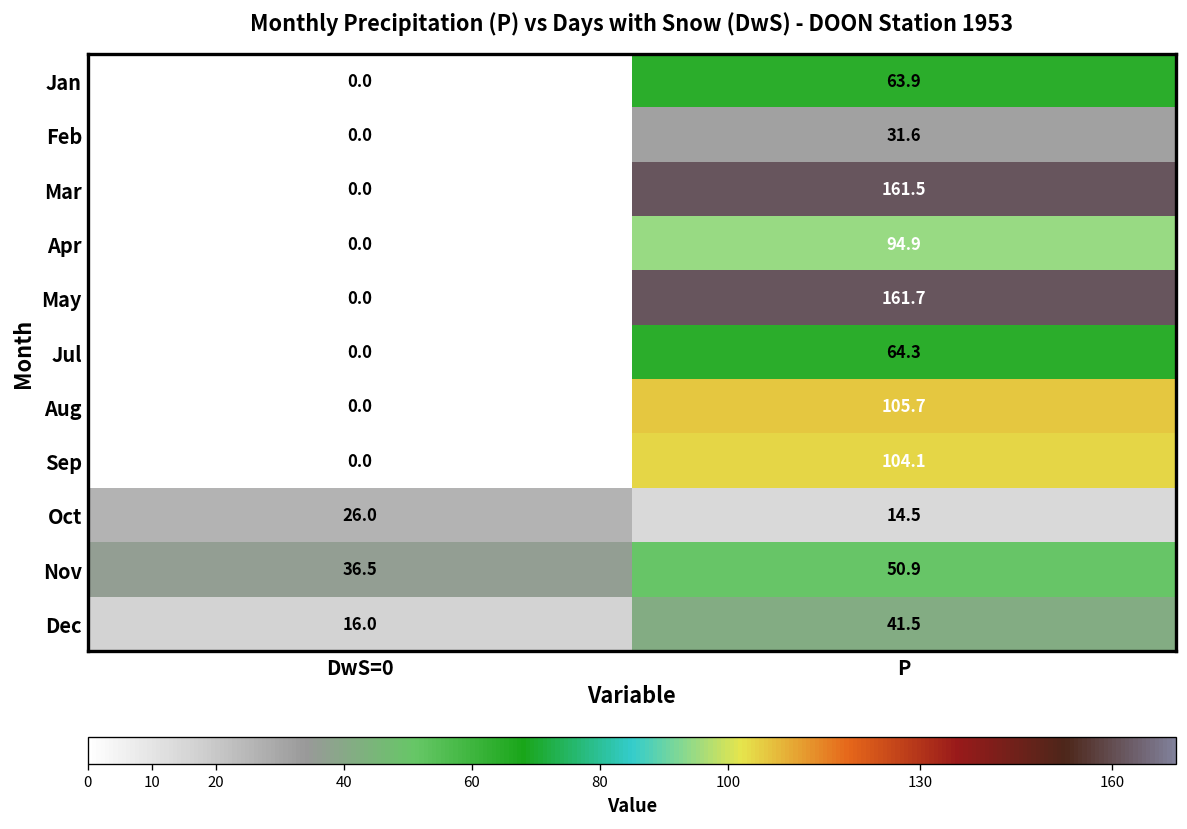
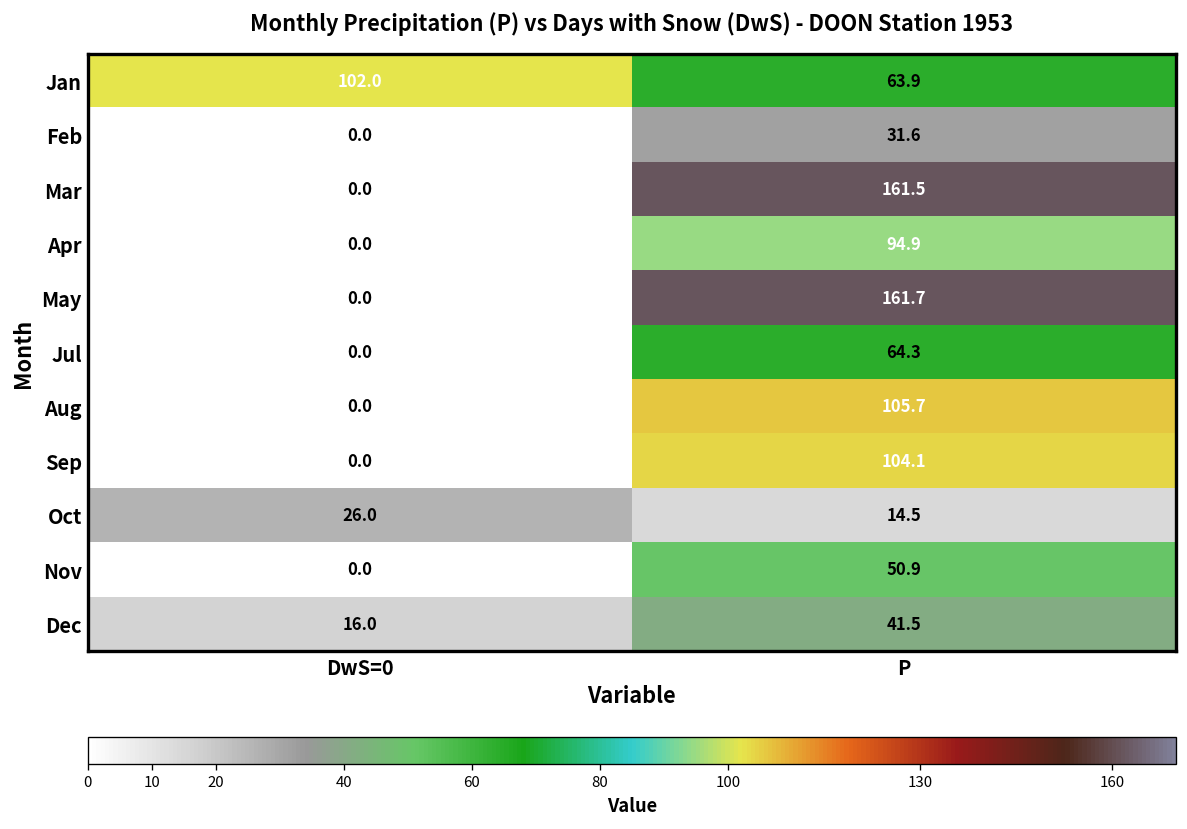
Jan, DwS=0: 0.0 -> 102.0
Nov, DwS=0: 36.5 -> 0.0
